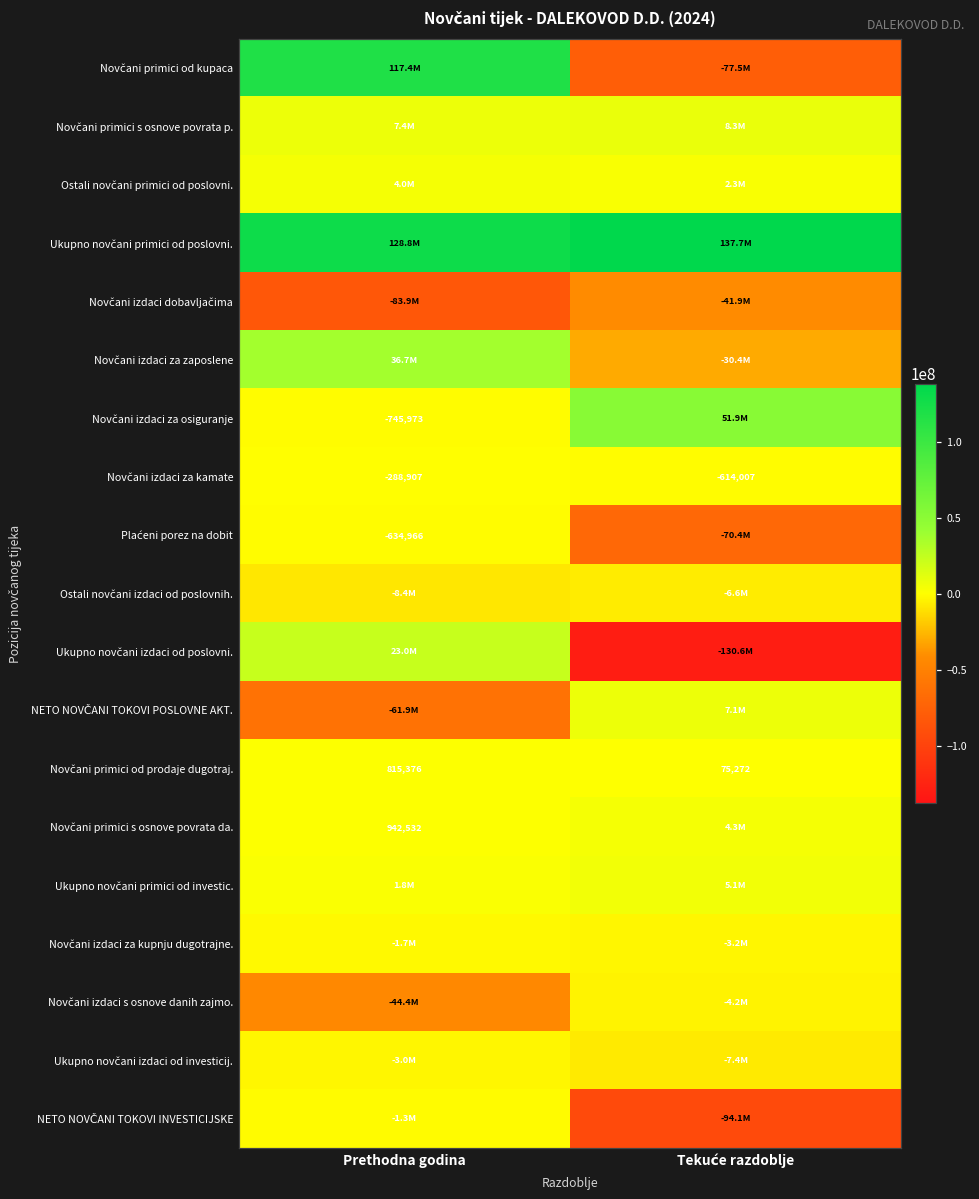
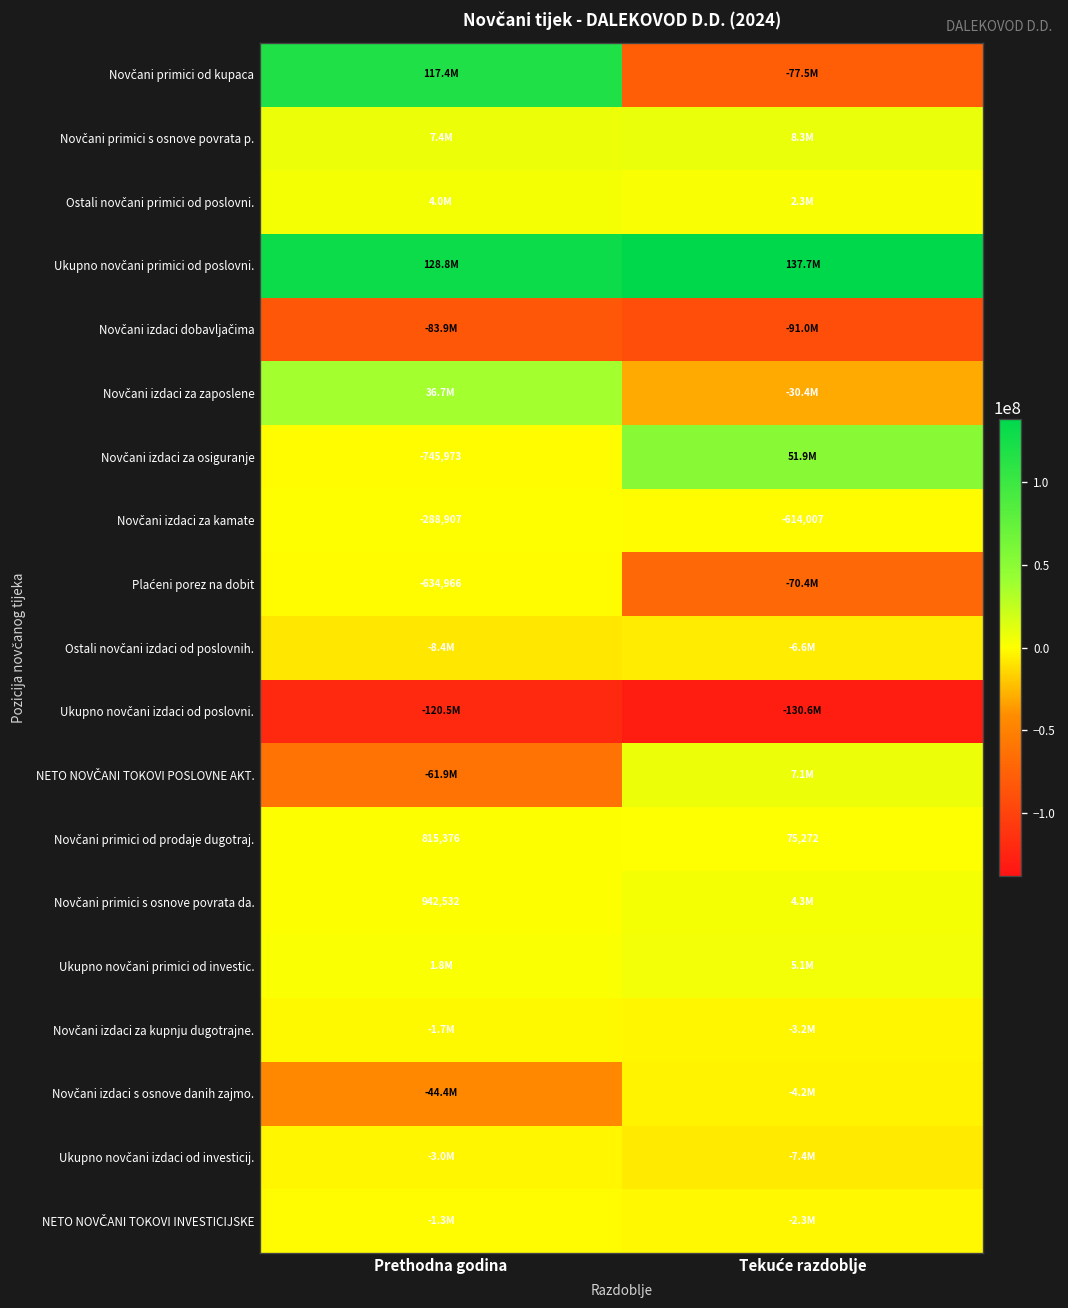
Novčani izdaci dobavljačima, Tekuće razdoblje: -41.9M -> -91.0M
Ukupno novčani izdaci od poslovni., Prethodna godina: 23.0M -> -120.5M
NETO NOVČANI TOKOVI INVESTICIJSKE, Tekuće razdoblje: -94.1M -> -2.3M
